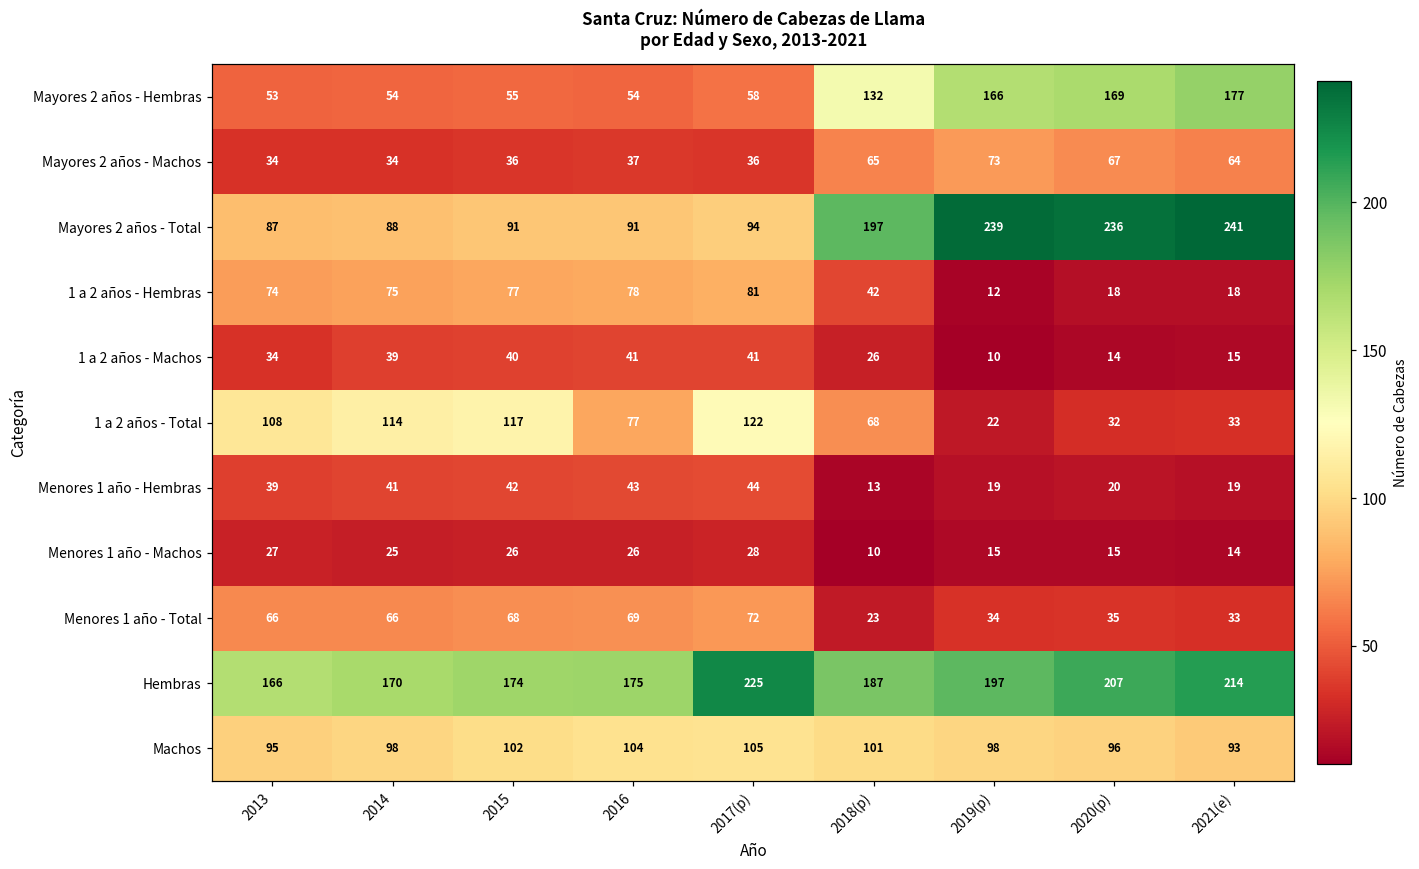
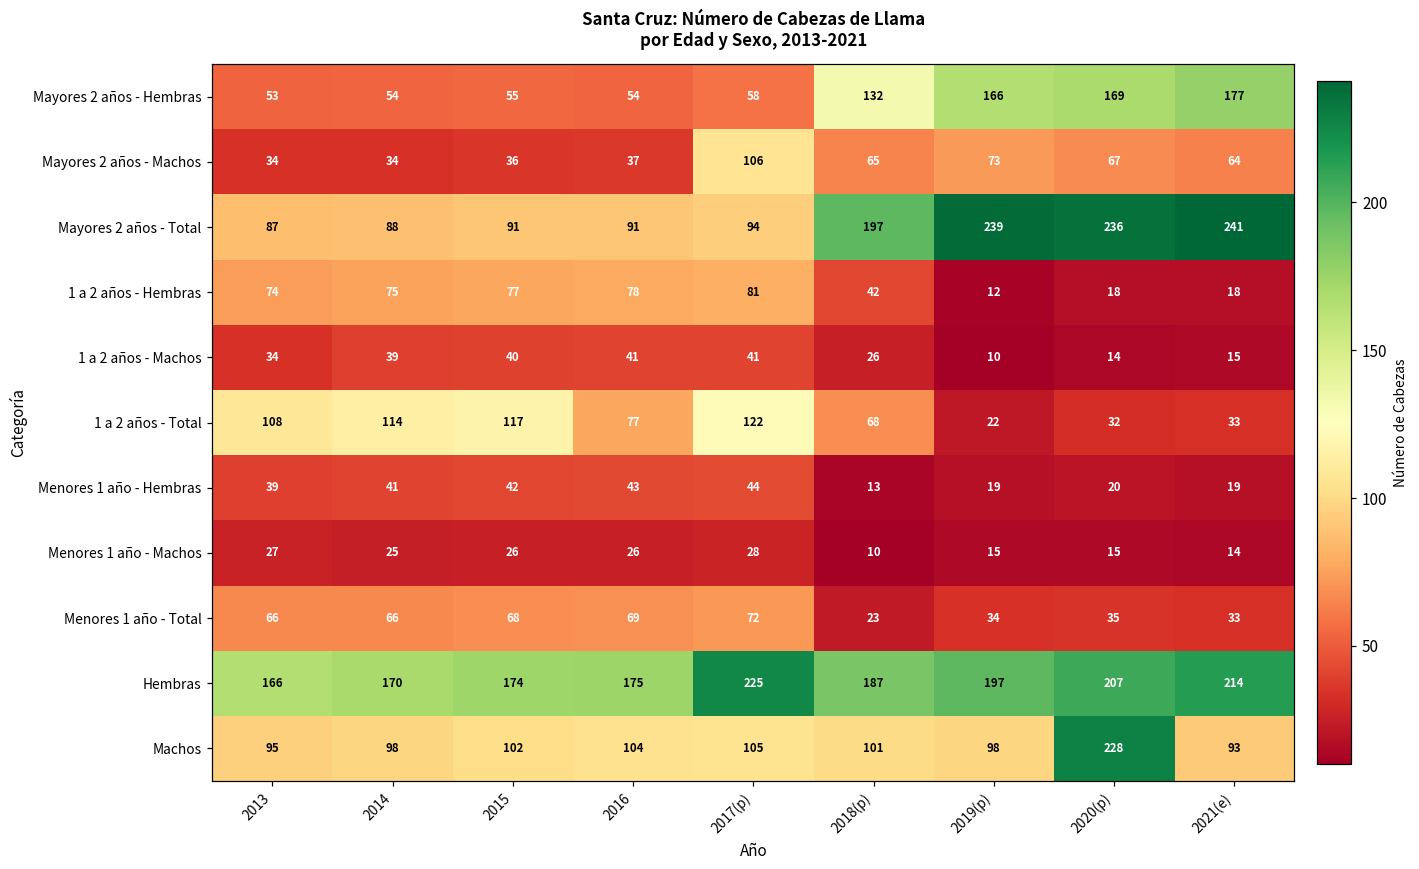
Mayores 2 años - Machos, 2017(p): 36 -> 106
Machos, 2020(p): 96 -> 228
